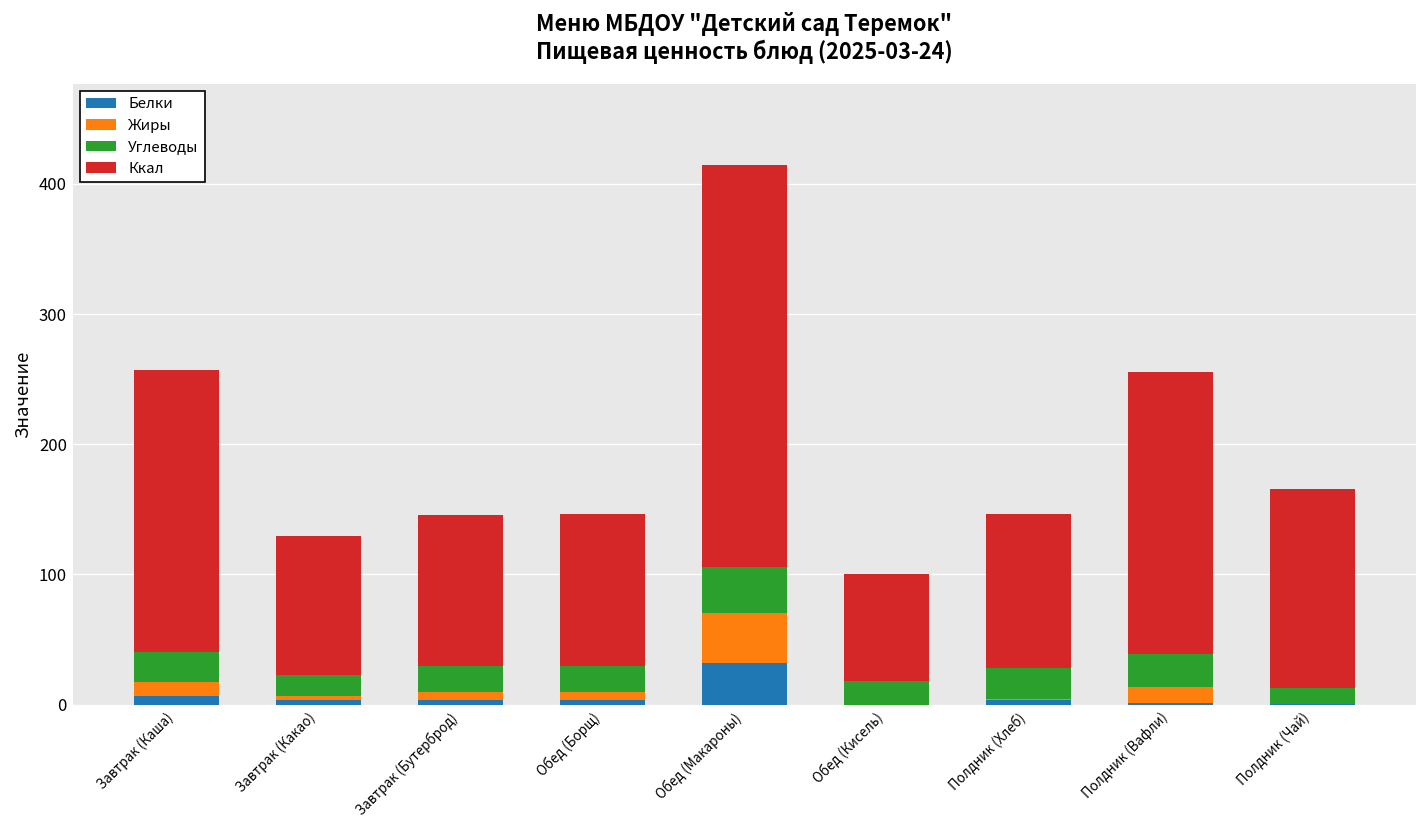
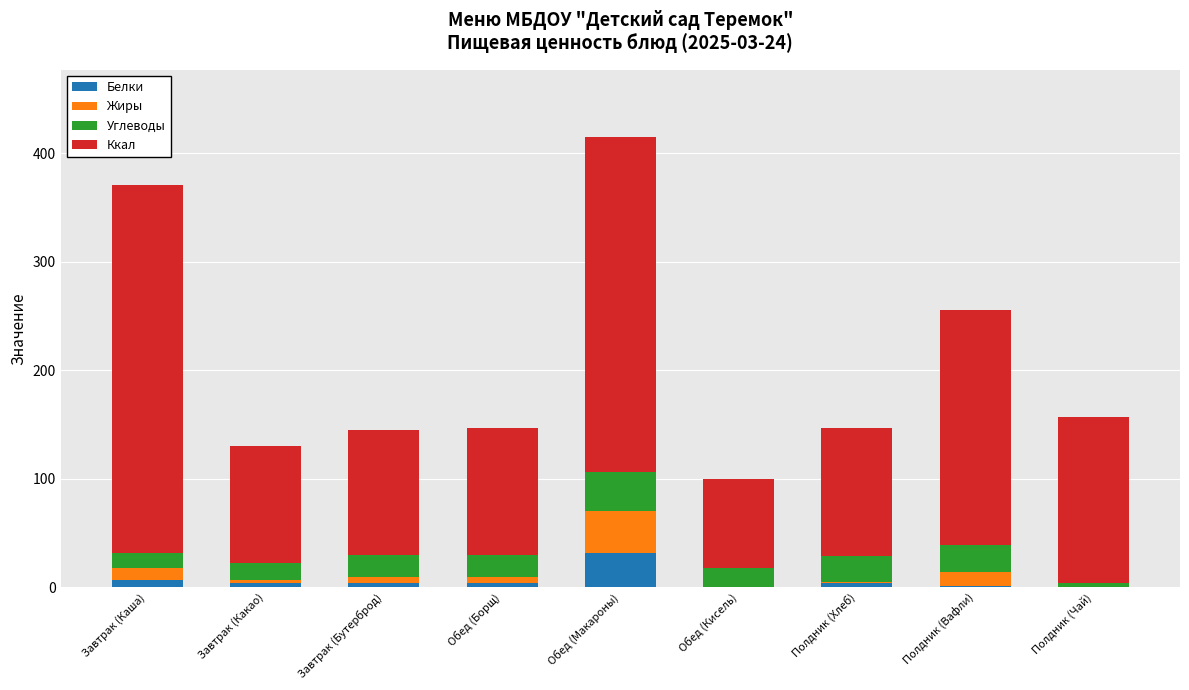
Углеводы, Завтрак (Каша): 23 -> 14
Ккал, Завтрак (Каша): 216 -> 339
Углеводы, Полдник (Чай): 13 -> 4
